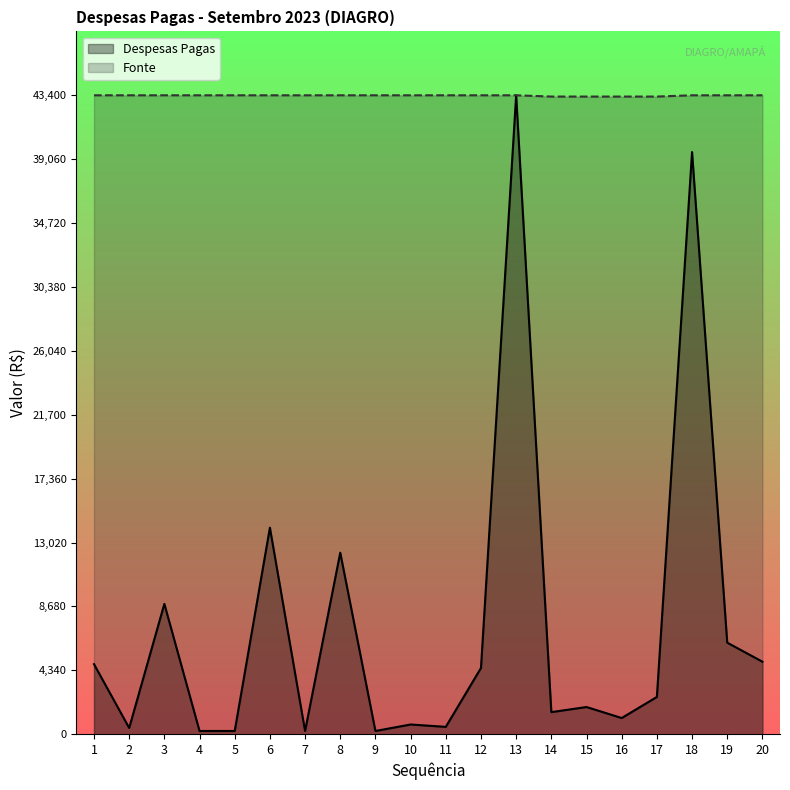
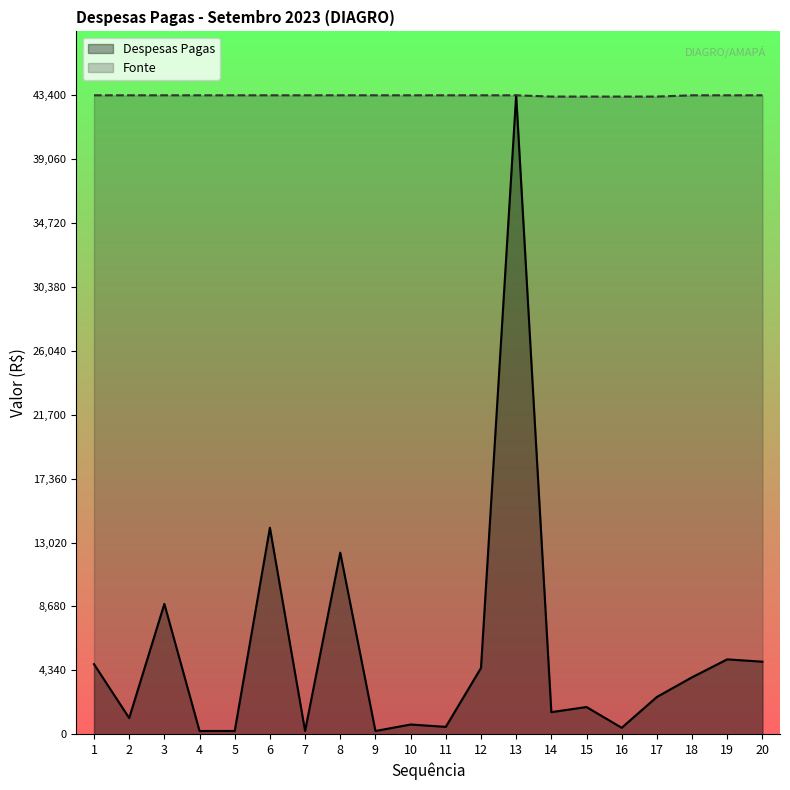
Despesas Pagas, 2: 400 -> 1,100
Despesas Pagas, 16: 1,100 -> 400
Despesas Pagas, 18: 39,500 -> 3,900
Despesas Pagas, 19: 6,200 -> 5,100
